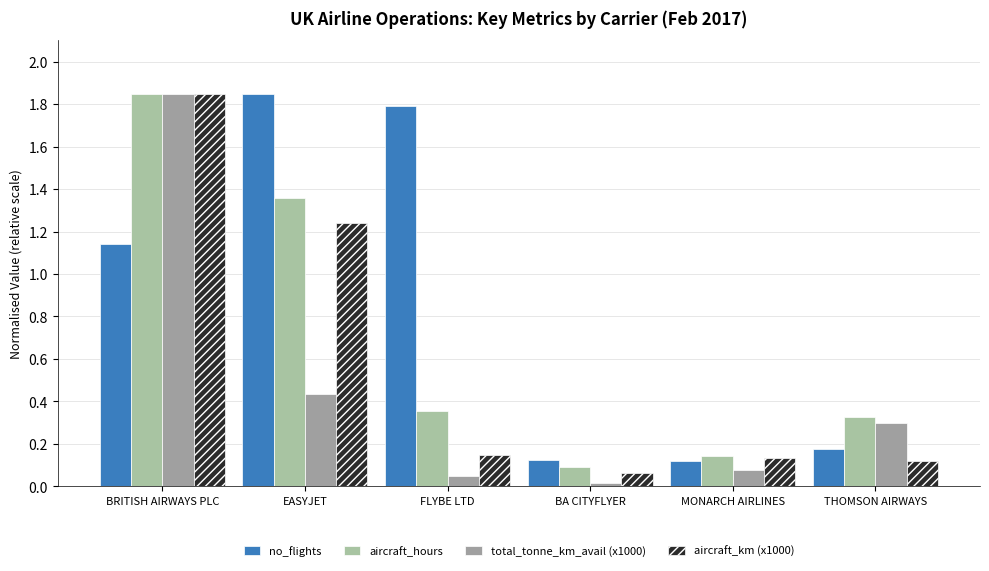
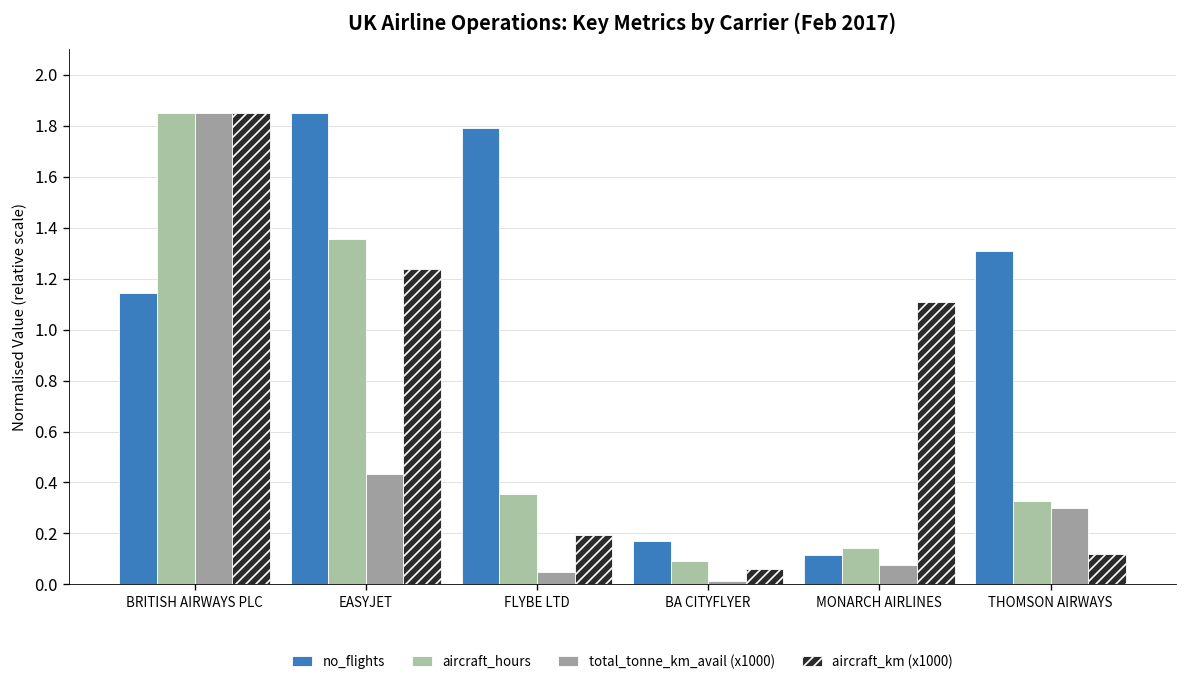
aircraft_km (x1000), FLYBE LTD: 0.15 -> 0.20
no_flights, BA CITYFLYER: 0.12 -> 0.17
aircraft_km (x1000), MONARCH AIRLINES: 0.13 -> 1.11
no_flights, THOMSON AIRWAYS: 0.18 -> 1.31
